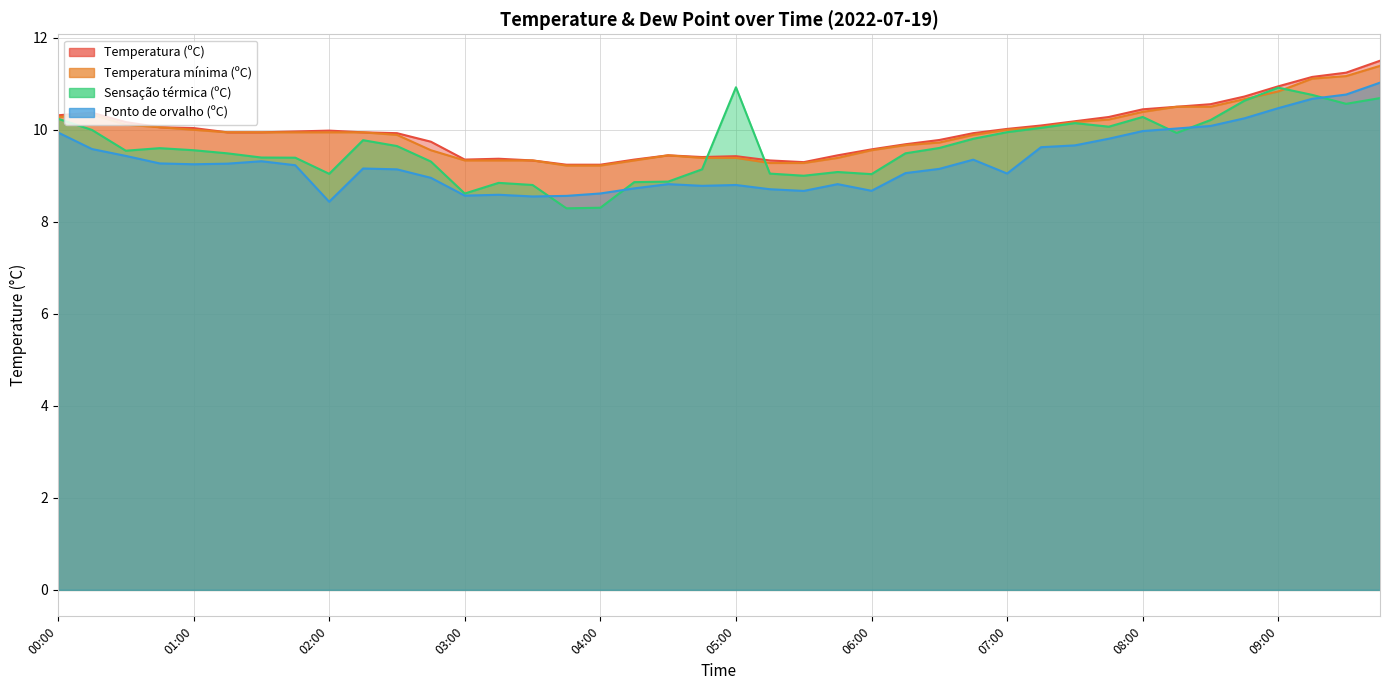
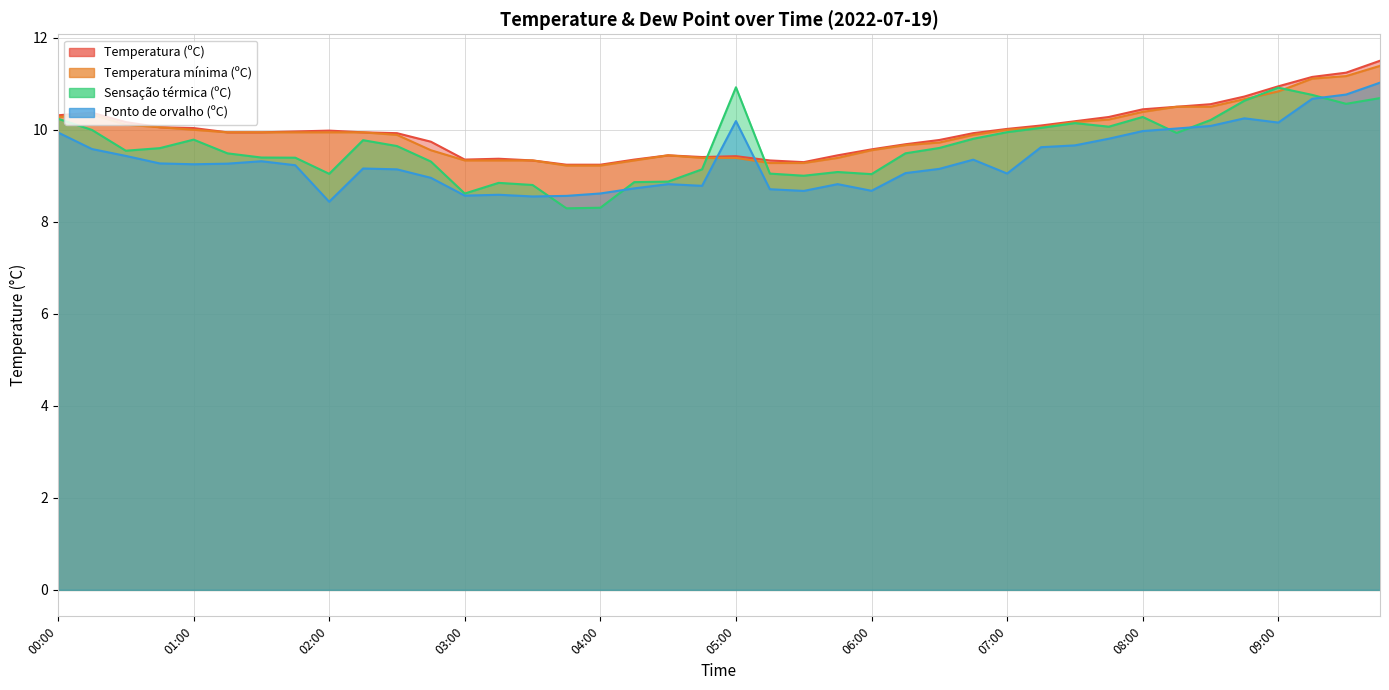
Sensação térmica (ºC), 01:00: 9.6 -> 9.8
Ponto de orvalho (ºC), 05:00: 8.8 -> 10.2
Ponto de orvalho (ºC), 09:00: 10.5 -> 10.2
